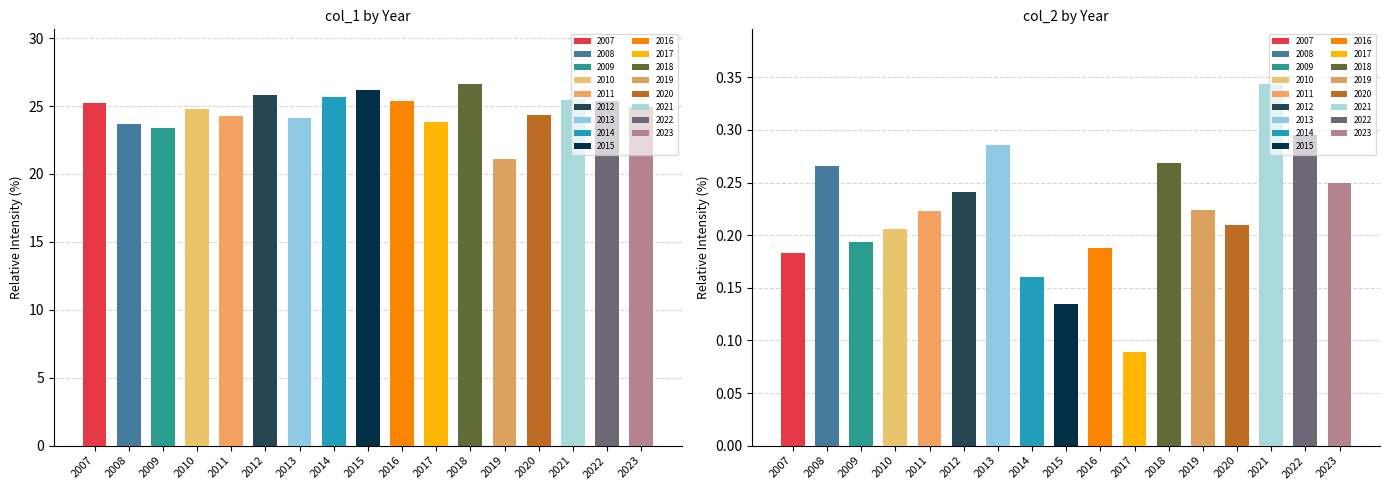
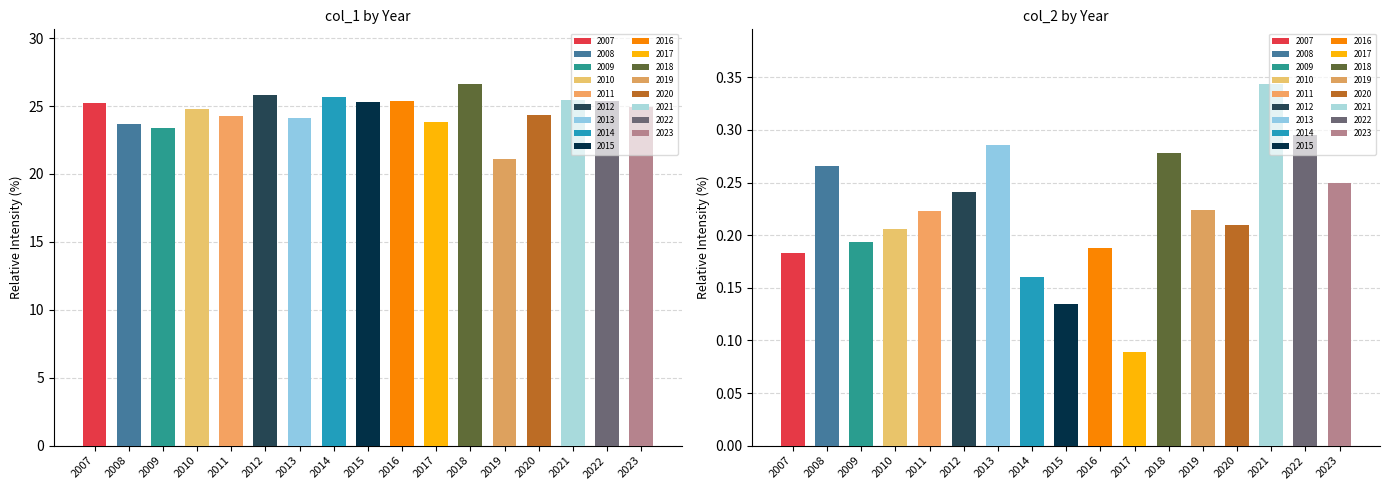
col_1 by Year, 2015: 26.2 -> 25.3
col_2 by Year, 2018: 0.268 -> 0.278
